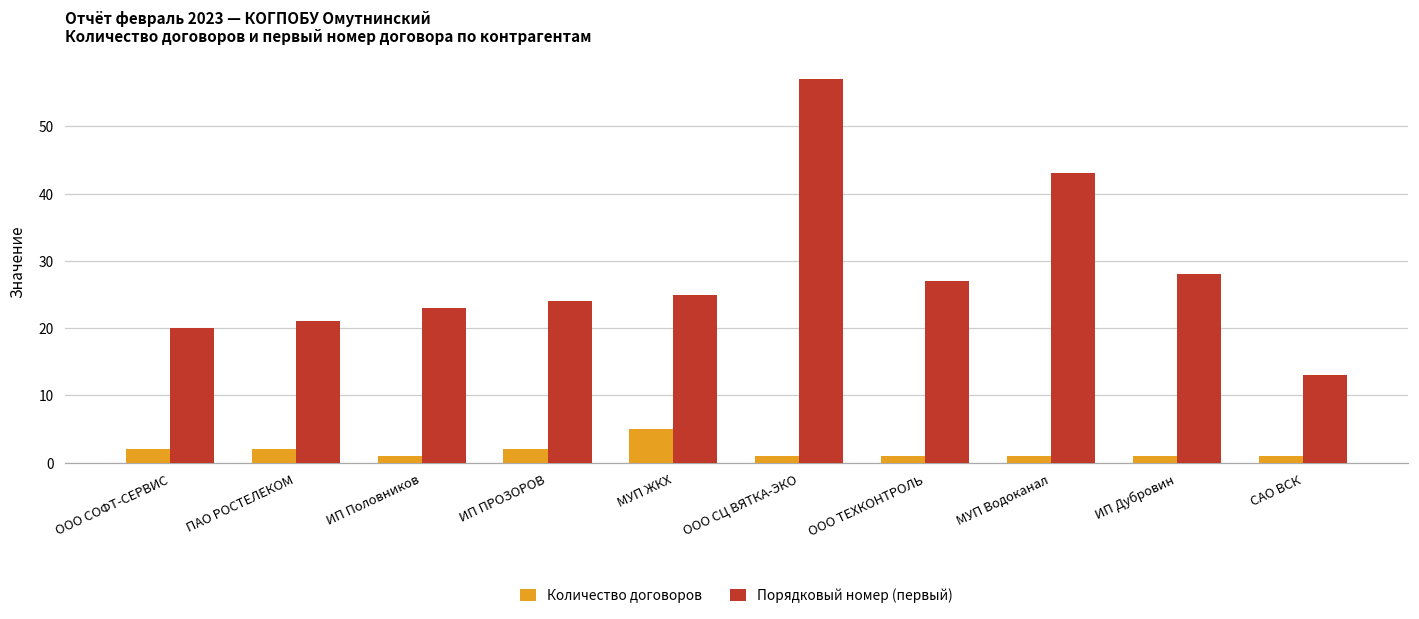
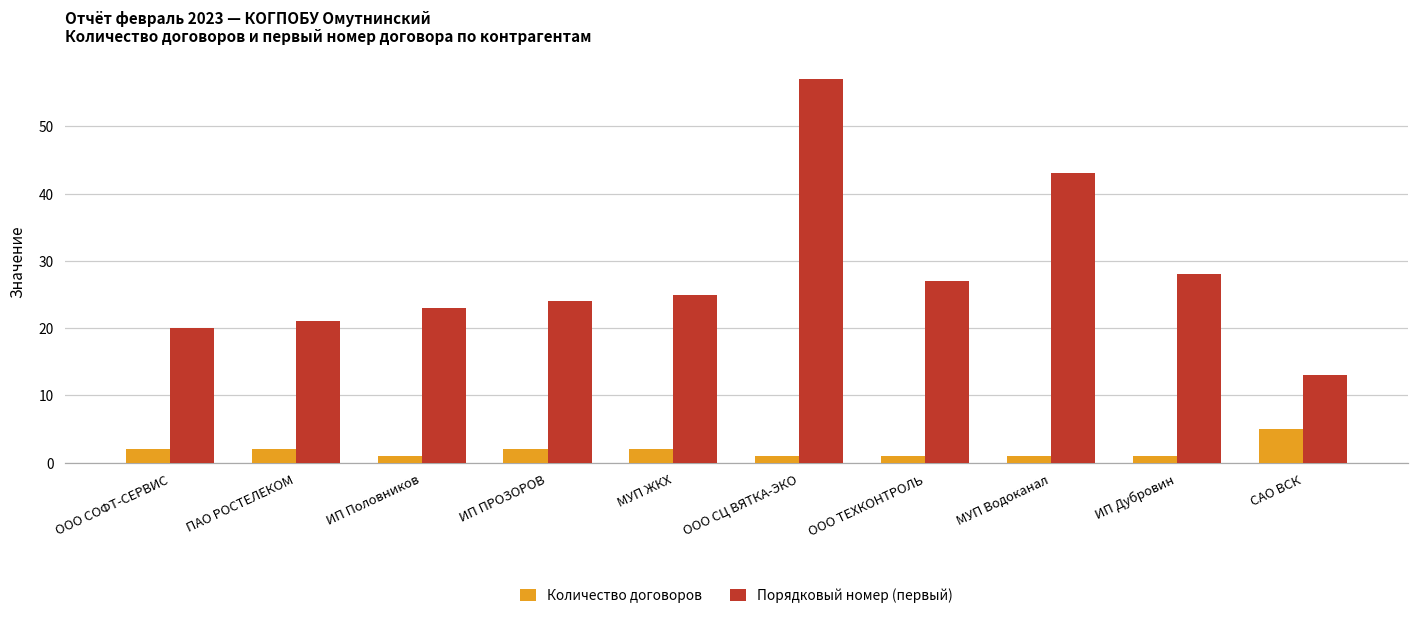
Количество договоров, МУП ЖКХ: 5 -> 2
Количество договоров, САО ВСК: 1 -> 5
